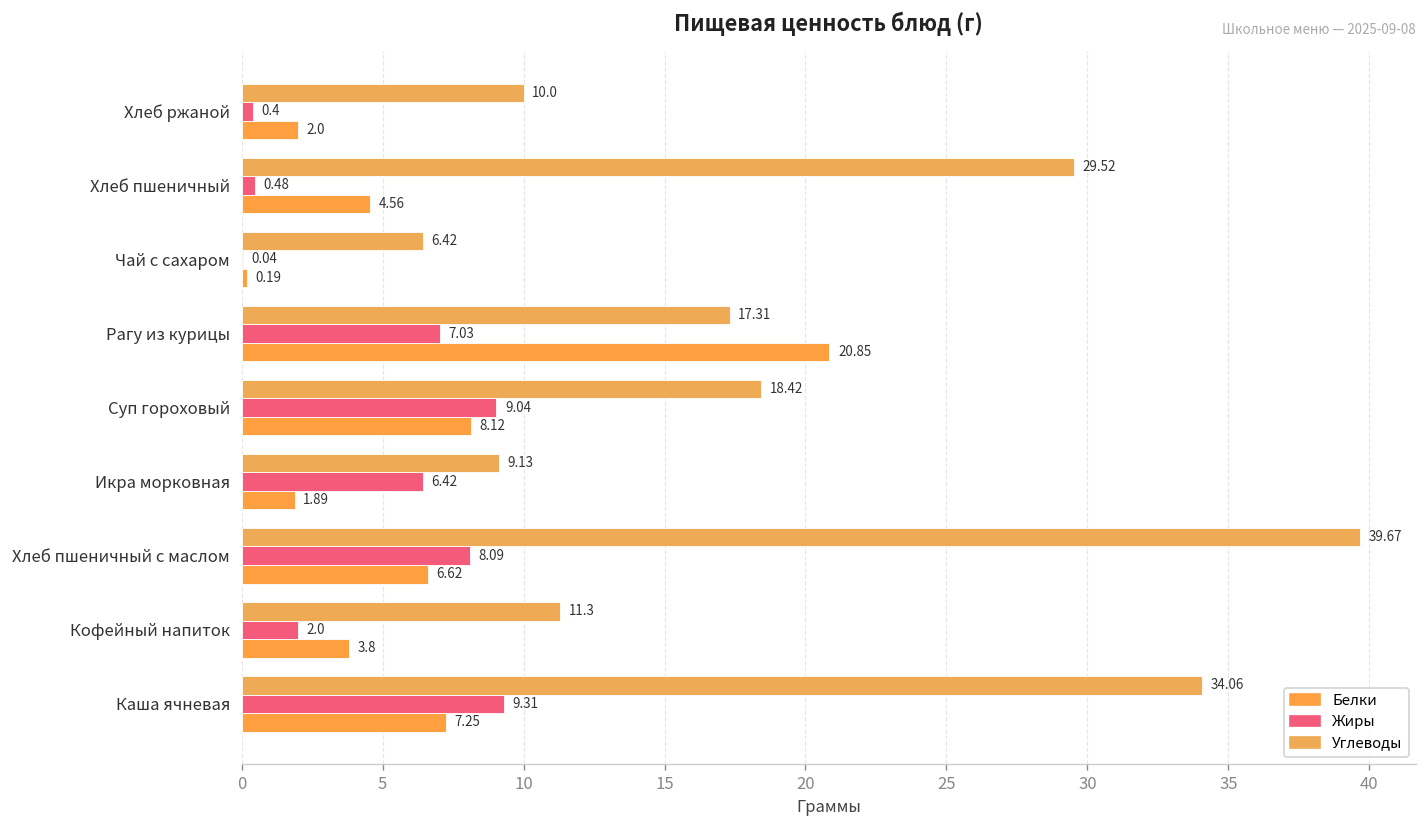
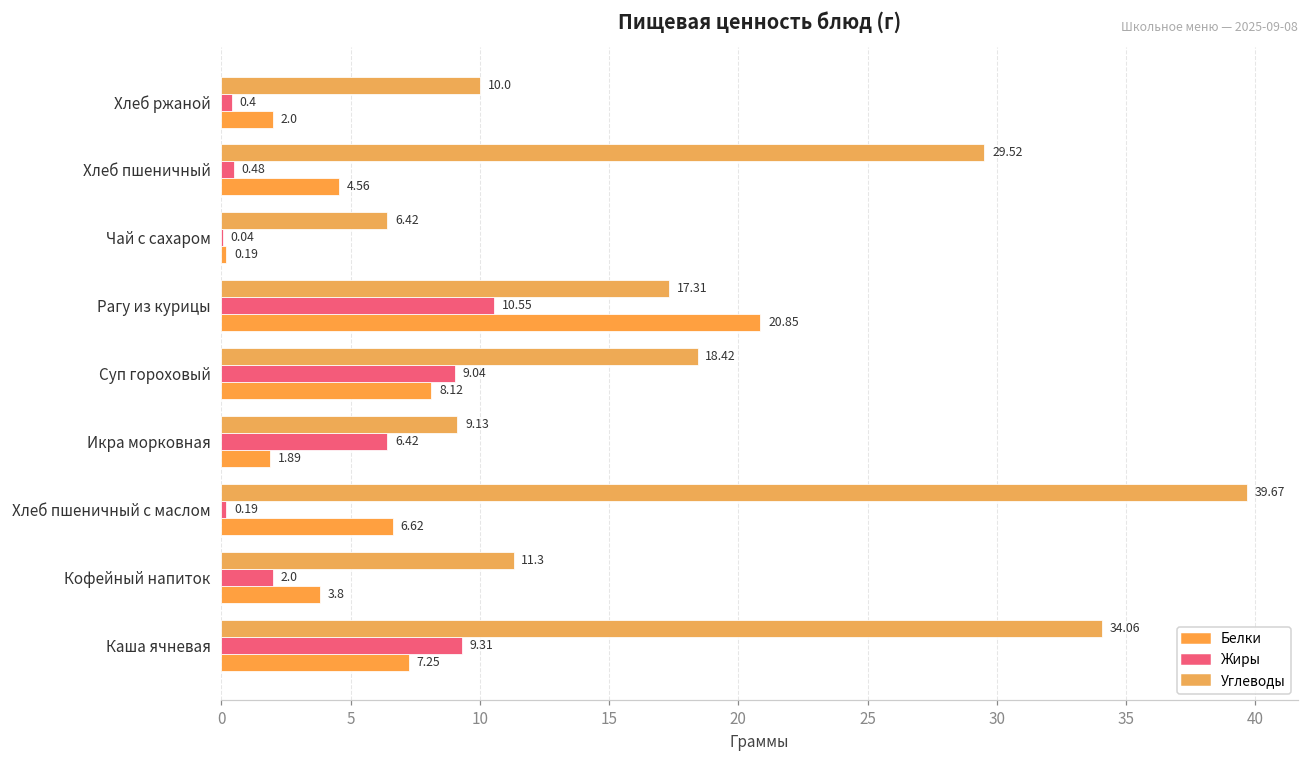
Жиры, Рагу из курицы: 7.03 -> 10.55
Жиры, Хлеб пшеничный с маслом: 8.09 -> 0.19
